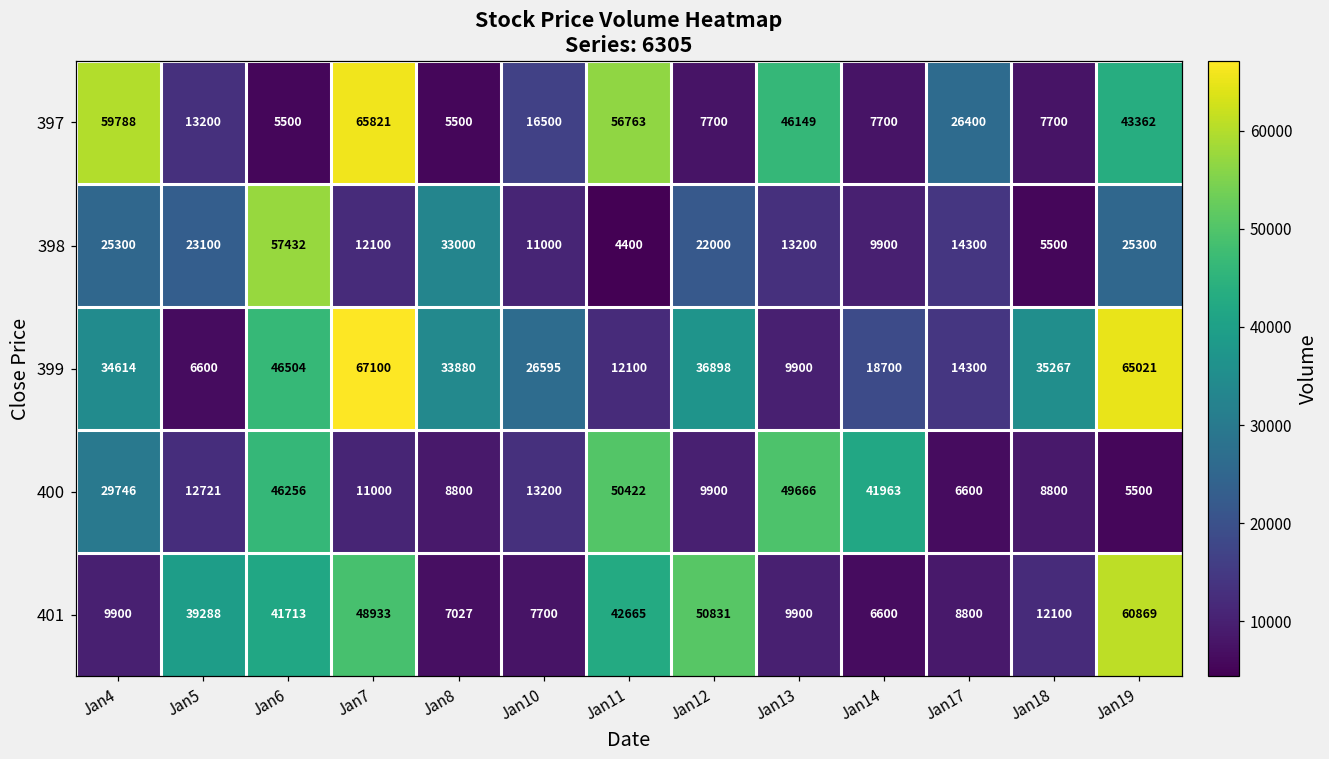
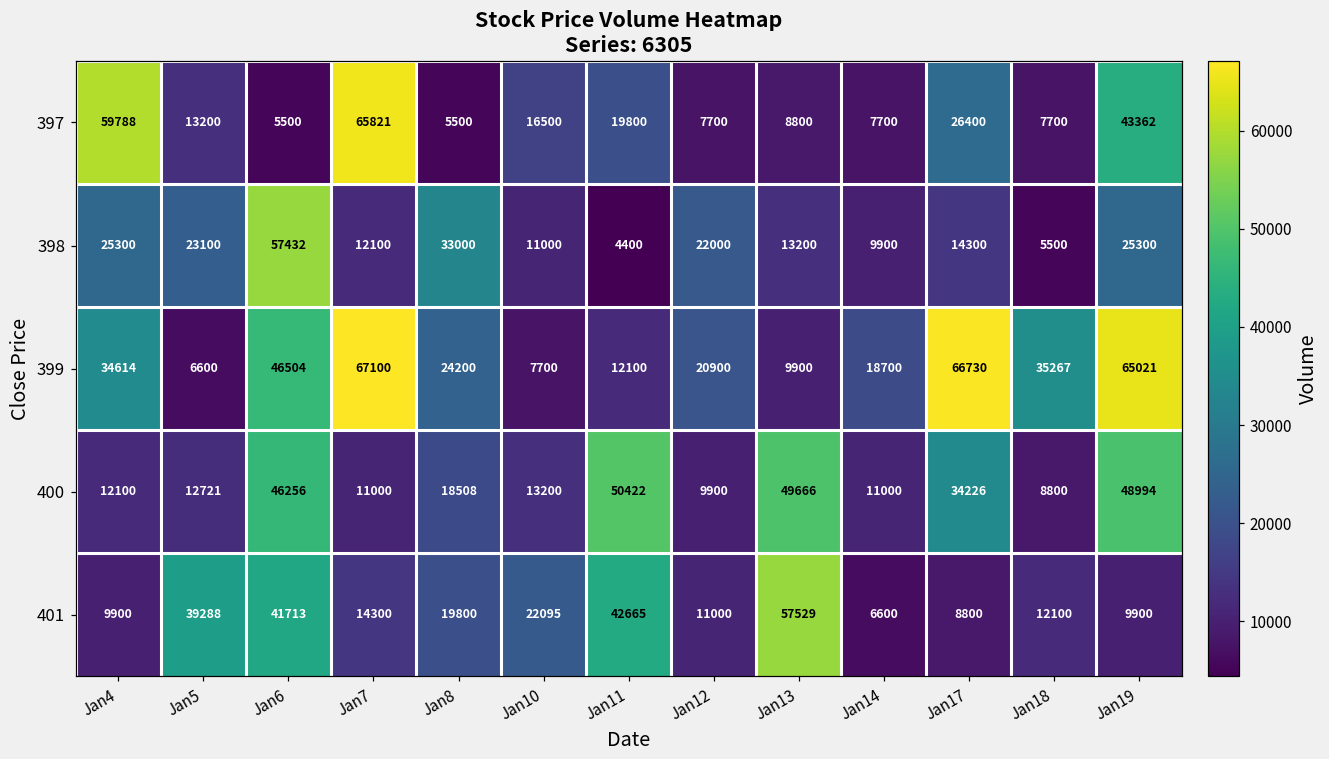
397, Jan11: 56763 -> 19800
397, Jan13: 46149 -> 8800
399, Jan8: 33880 -> 24200
399, Jan10: 26595 -> 7700
399, Jan12: 36898 -> 20900
399, Jan17: 14300 -> 66730
400, Jan4: 29746 -> 12100
400, Jan8: 8800 -> 18508
400, Jan14: 41963 -> 11000
400, Jan17: 6600 -> 34226
400, Jan19: 5500 -> 48994
401, Jan7: 48933 -> 14300
401, Jan8: 7027 -> 19800
401, Jan10: 7700 -> 22095
401, Jan12: 50831 -> 11000
401, Jan13: 9900 -> 57529
401, Jan19: 60869 -> 9900
